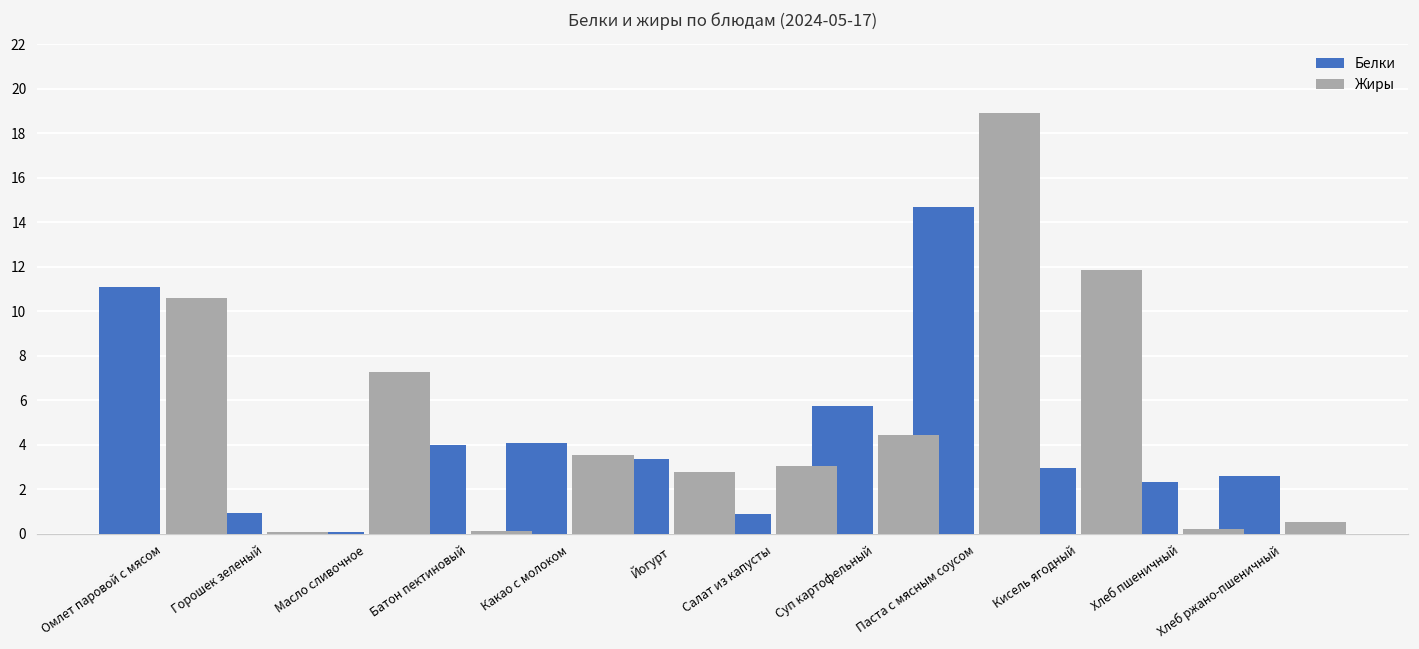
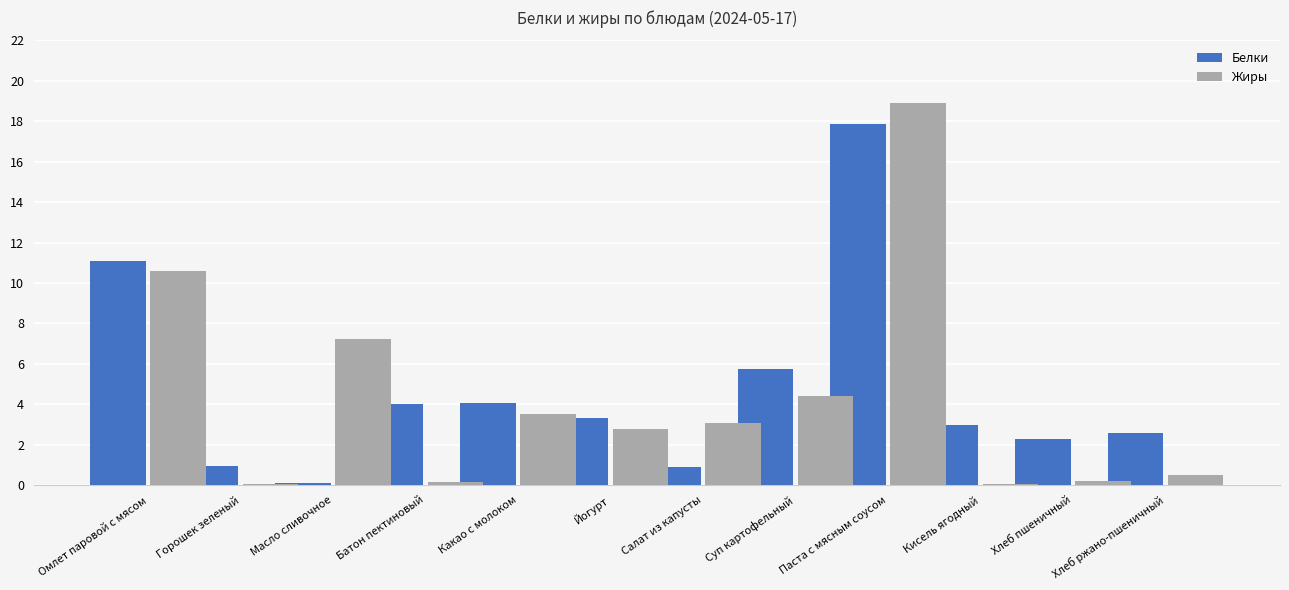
Белки, Паста с мясным соусом: 14.7 -> 17.9
Жиры, Кисель ягодный: 11.8 -> 0.1
